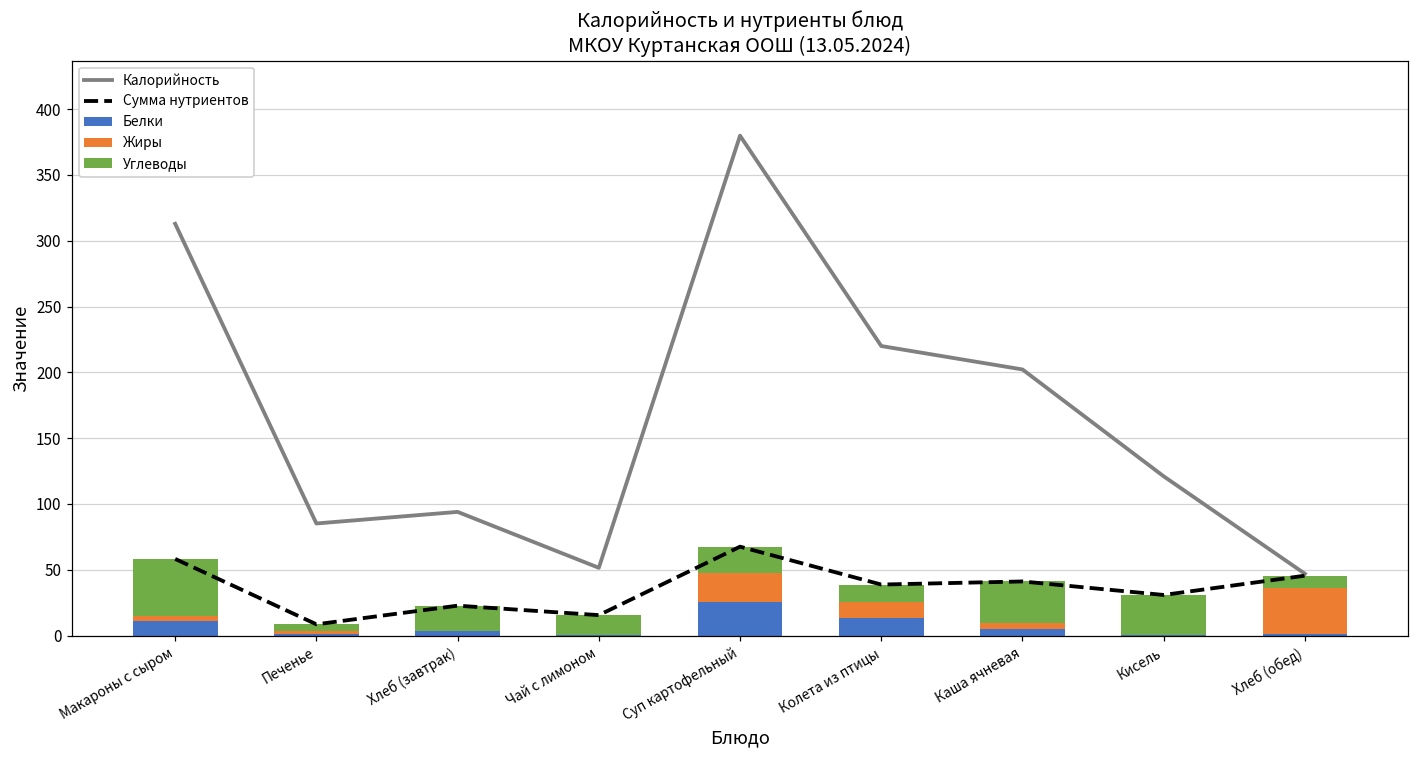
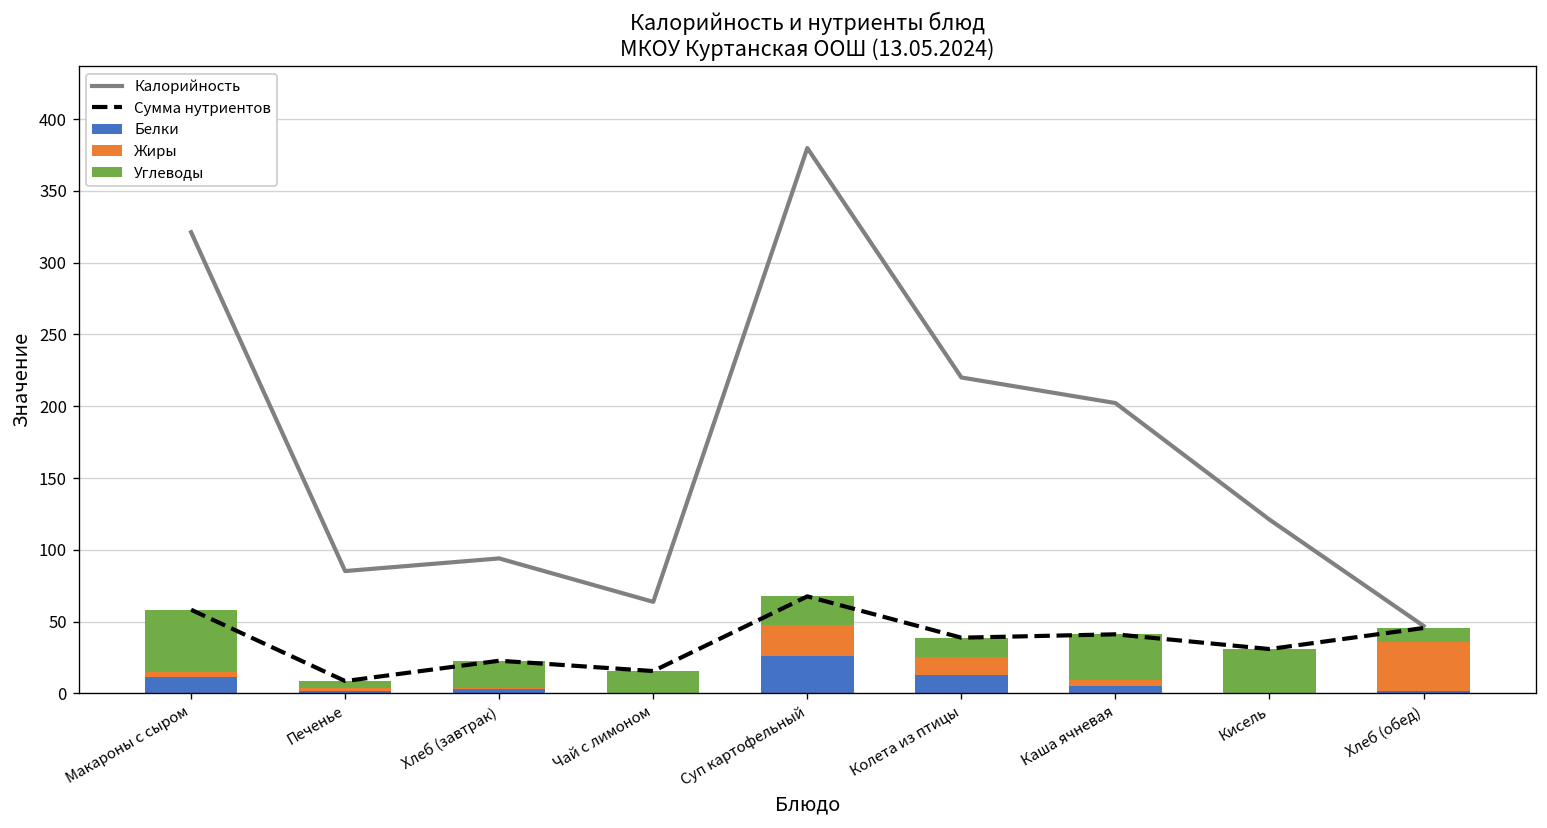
Калорийность, Макароны с сыром: 313 -> 321
Калорийность, Чай с лимоном: 52 -> 64
